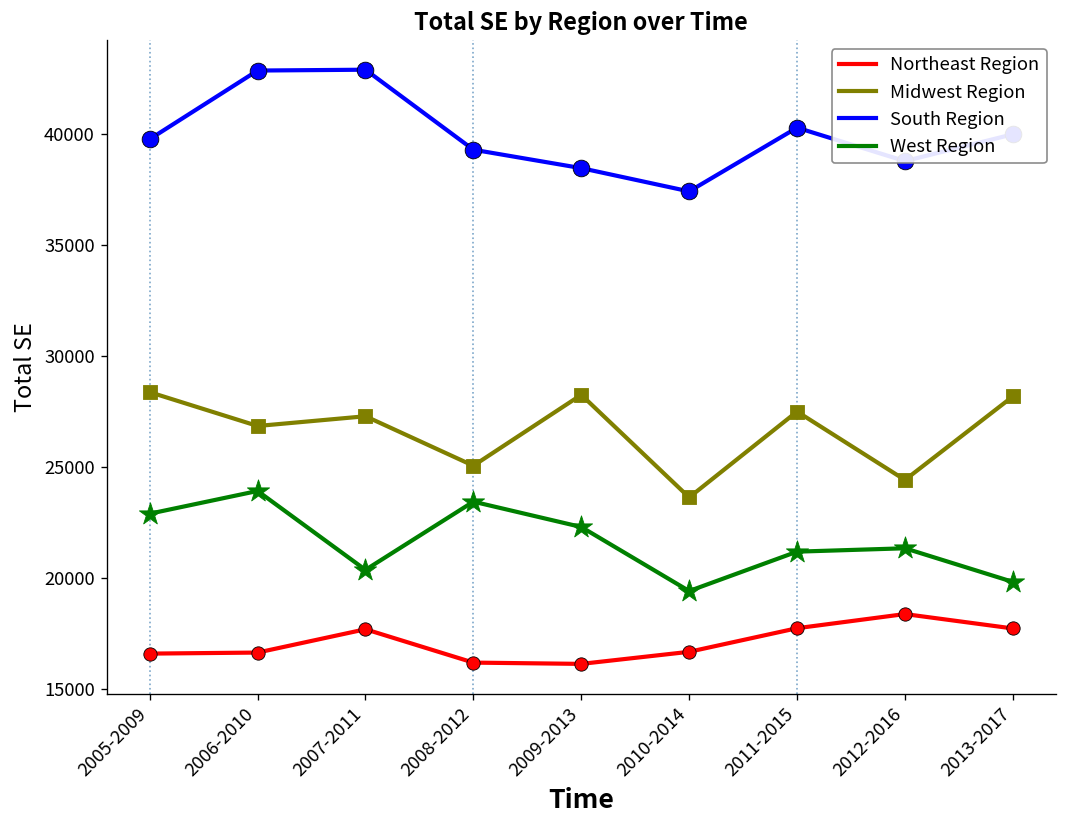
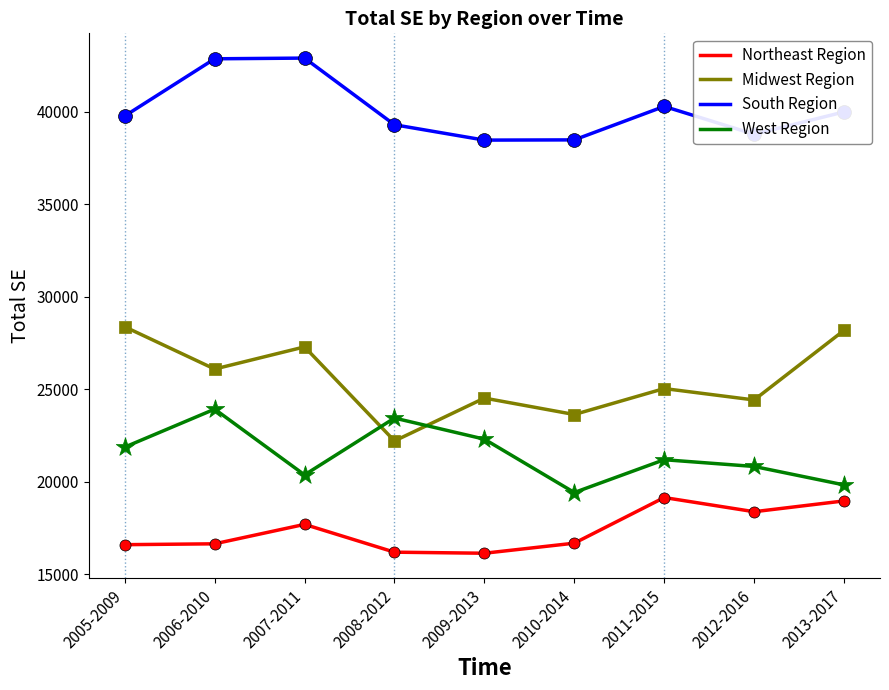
West Region, 2005-2009: 22900 -> 21900
Midwest Region, 2006-2010: 26900 -> 26100
Midwest Region, 2008-2012: 25100 -> 22200
Midwest Region, 2009-2013: 28300 -> 24500
South Region, 2010-2014: 37400 -> 38500
Northeast Region, 2011-2015: 17800 -> 19200
Midwest Region, 2011-2015: 27500 -> 25000
West Region, 2012-2016: 21400 -> 20800
Northeast Region, 2013-2017: 17700 -> 19000
